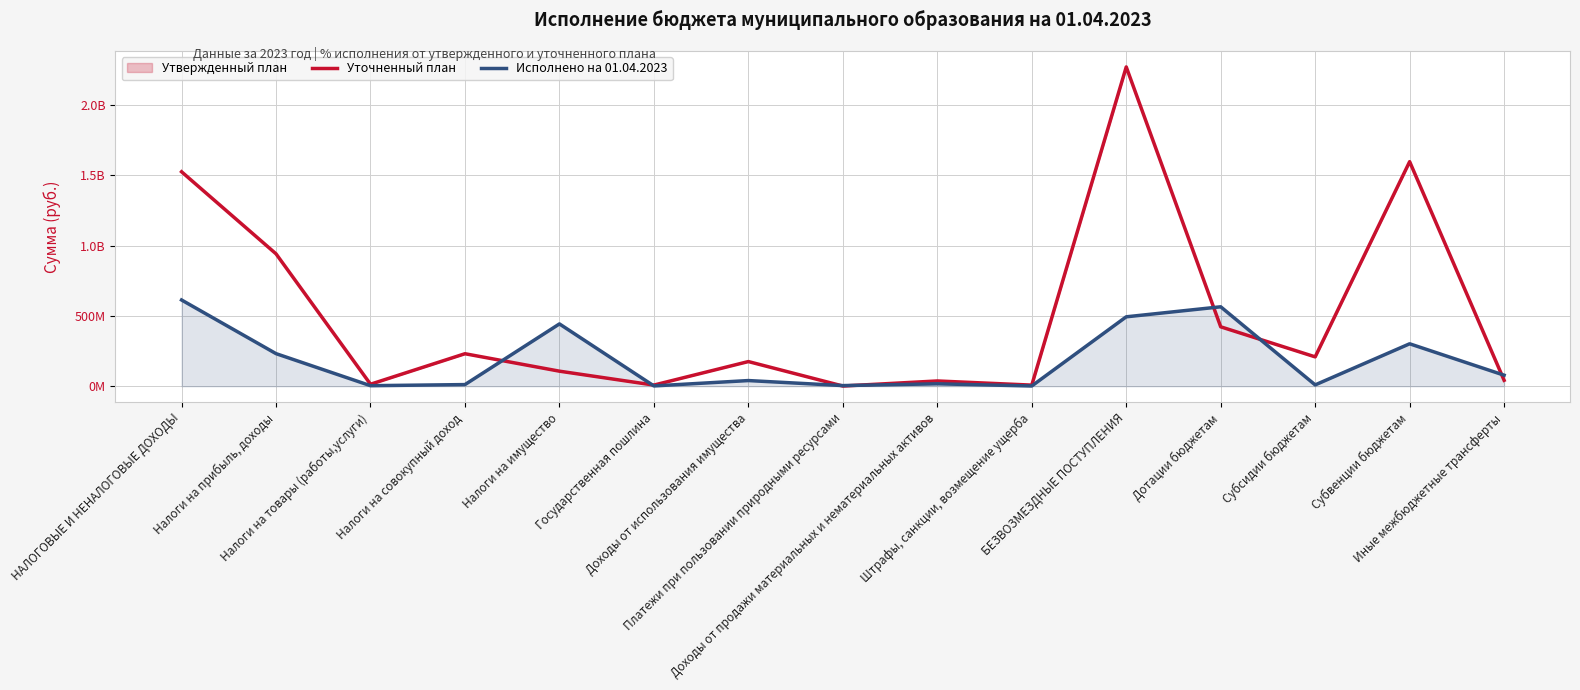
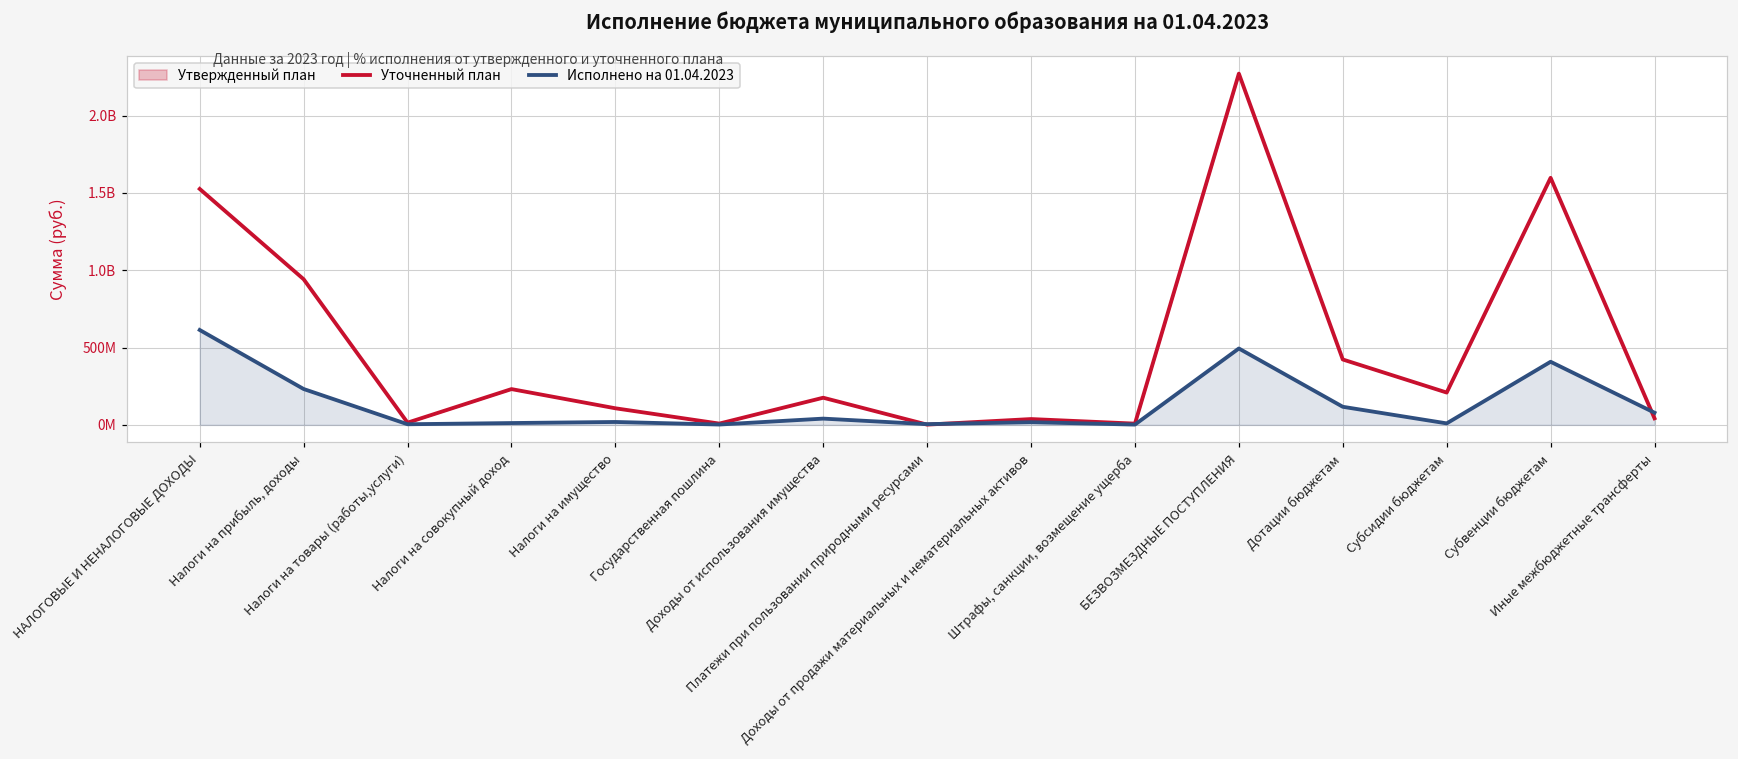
Исполнено на 01.04.2023, Налоги на имущество: 440000000 -> 20000000
Исполнено на 01.04.2023, Дотации бюджетам: 570000000 -> 120000000
Исполнено на 01.04.2023, Субвенции бюджетам: 300000000 -> 410000000
